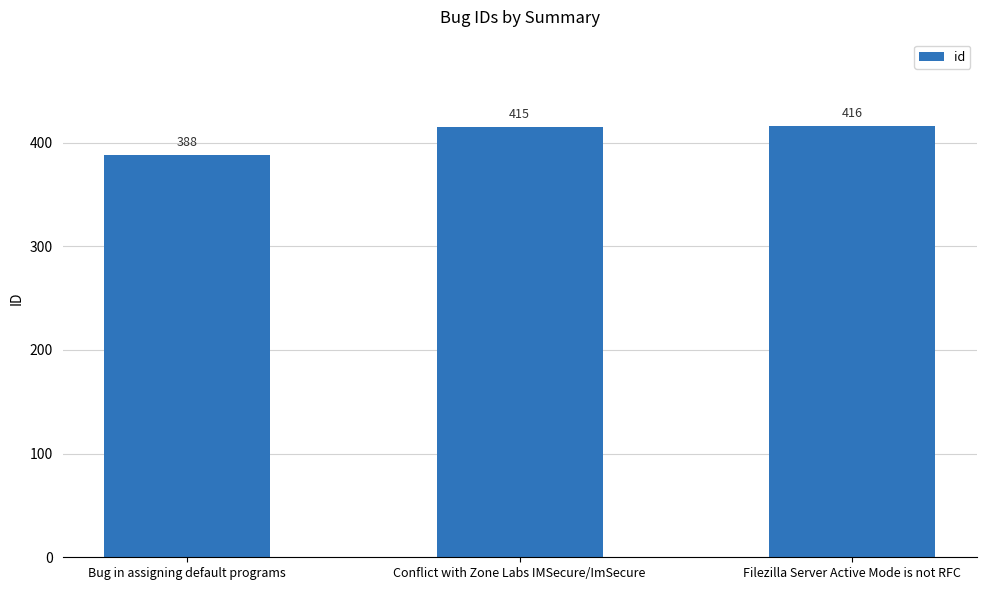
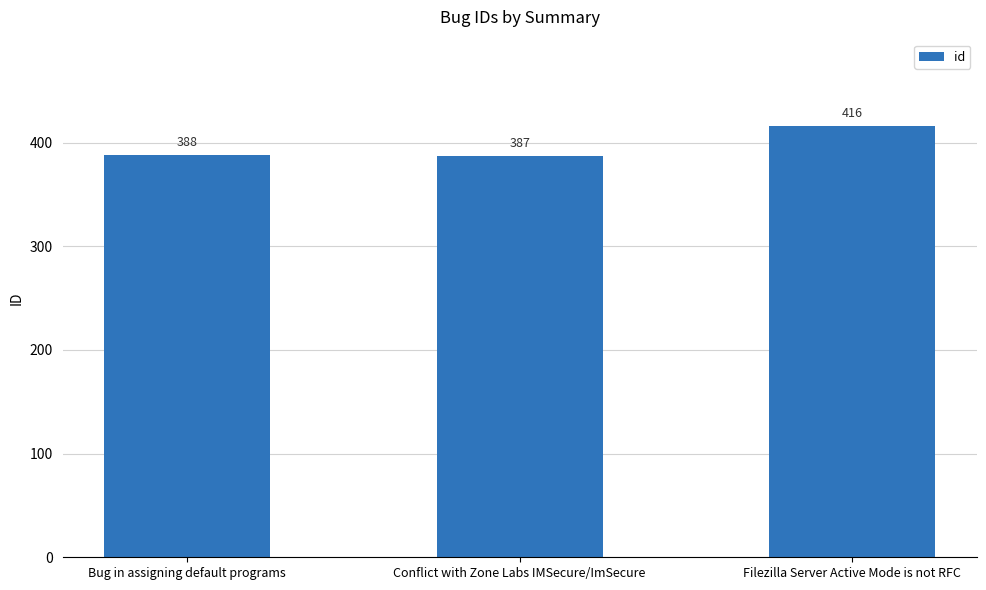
Conflict with Zone Labs IMSecure/ImSecure: 415 -> 387
